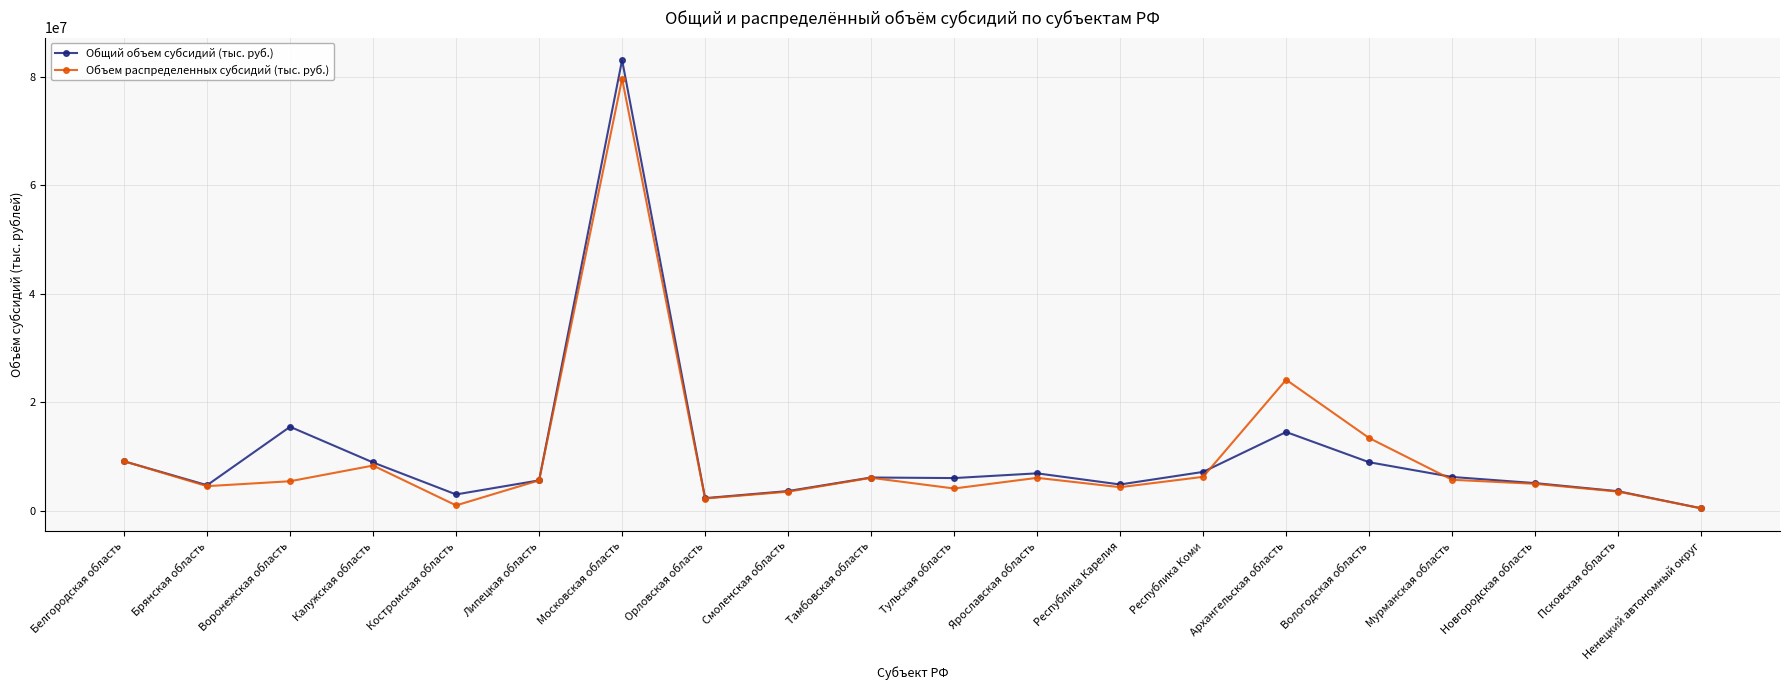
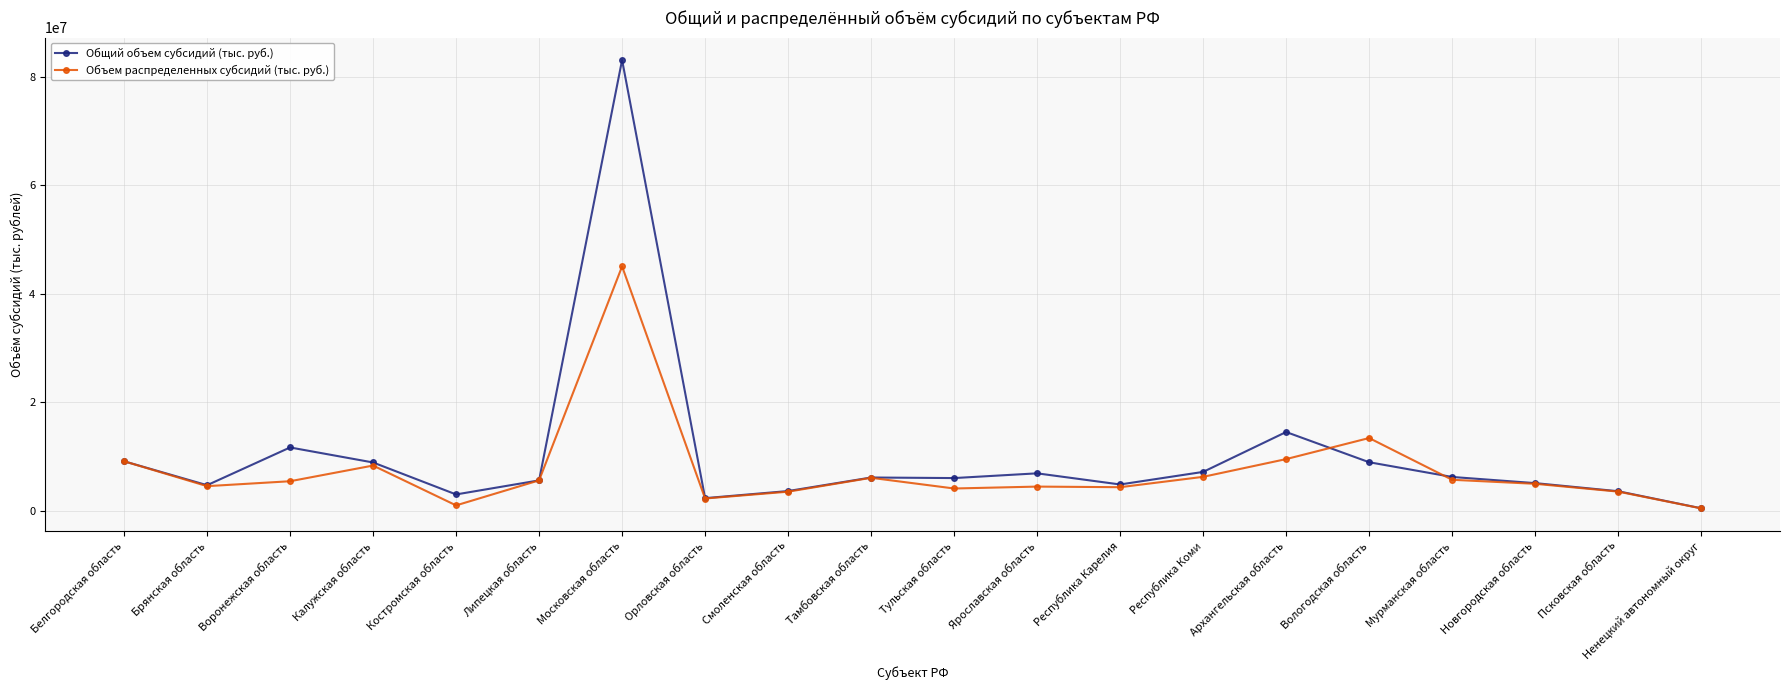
Общий объем субсидий (тыс. руб.), Воронежская область: 15000000 -> 12000000
Объем распределенных субсидий (тыс. руб.), Московская область: 80000000 -> 45000000
Объем распределенных субсидий (тыс. руб.), Ярославская область: 6000000 -> 4000000
Объем распределенных субсидий (тыс. руб.), Архангельская область: 24000000 -> 10000000
